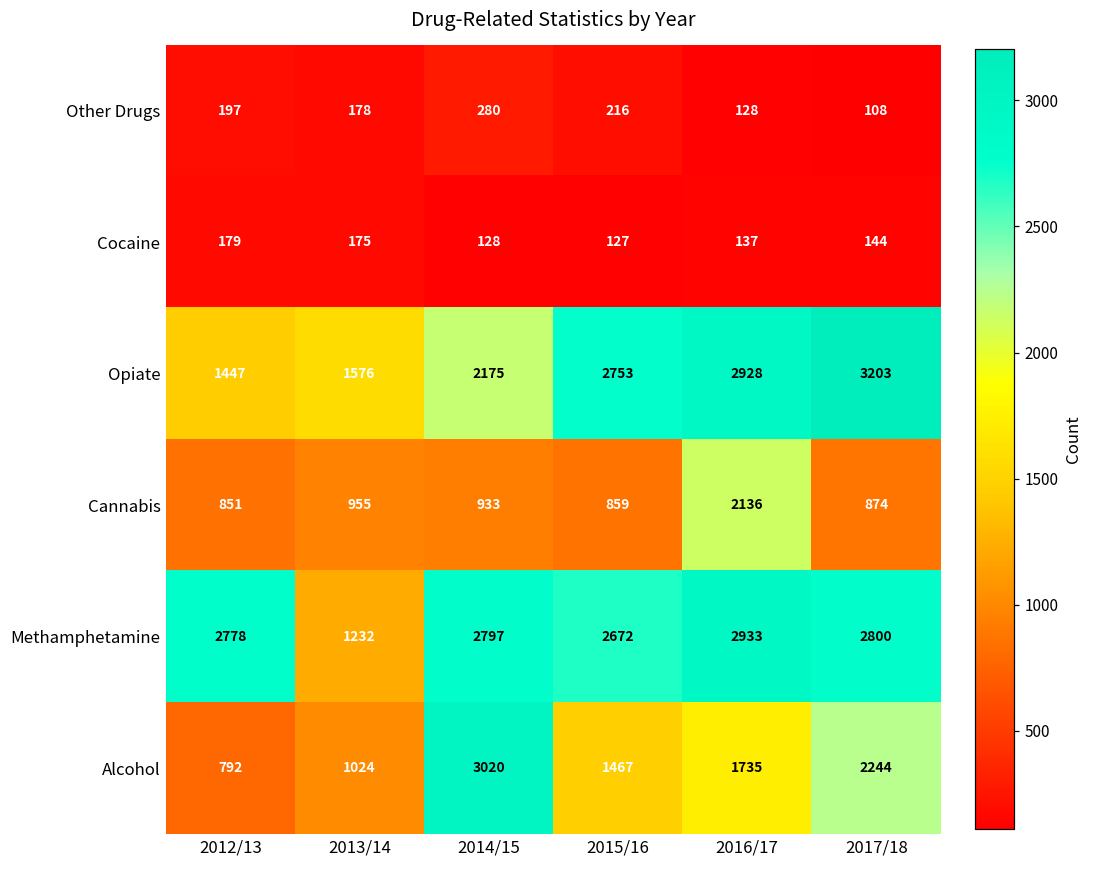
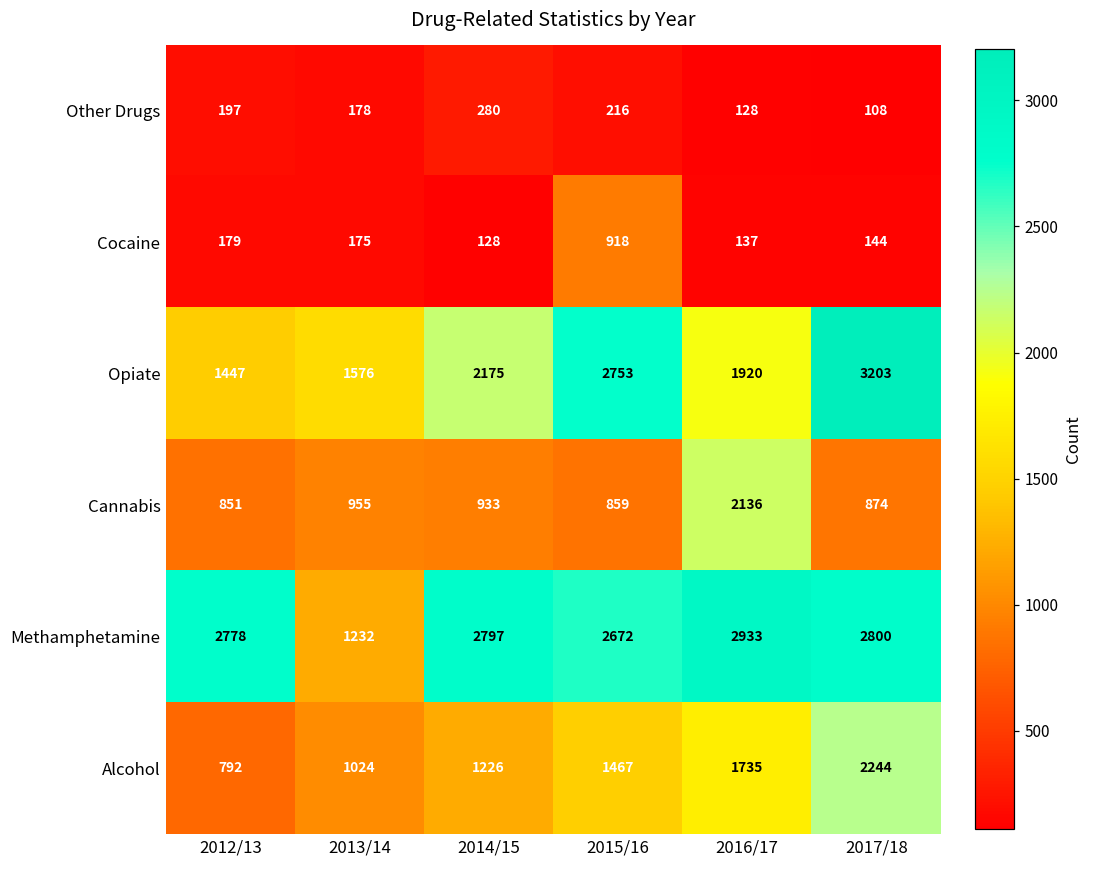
Cocaine, 2015/16: 127 -> 918
Opiate, 2016/17: 2928 -> 1920
Alcohol, 2014/15: 3020 -> 1226
